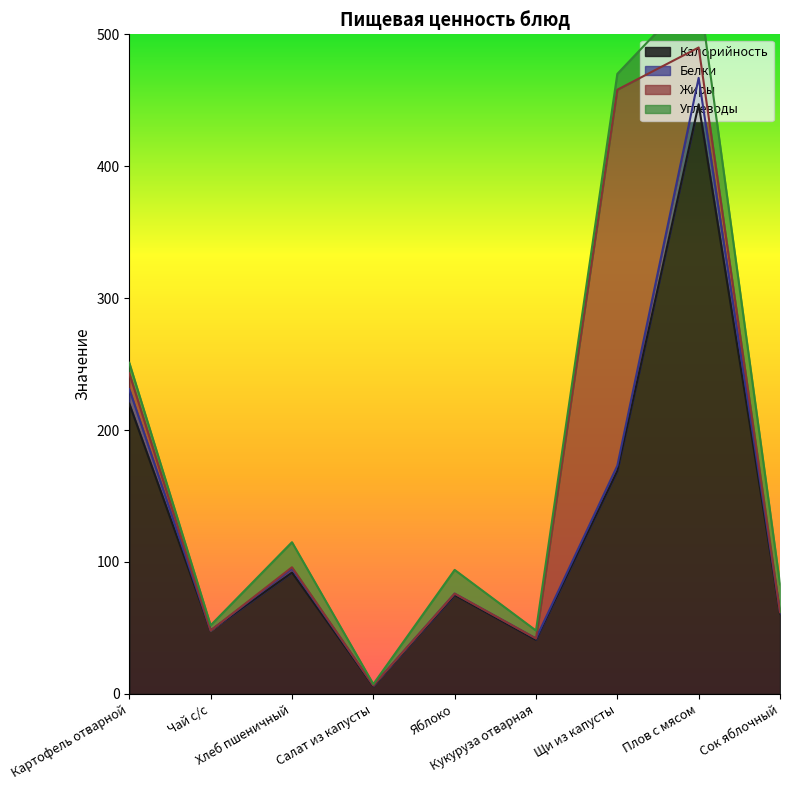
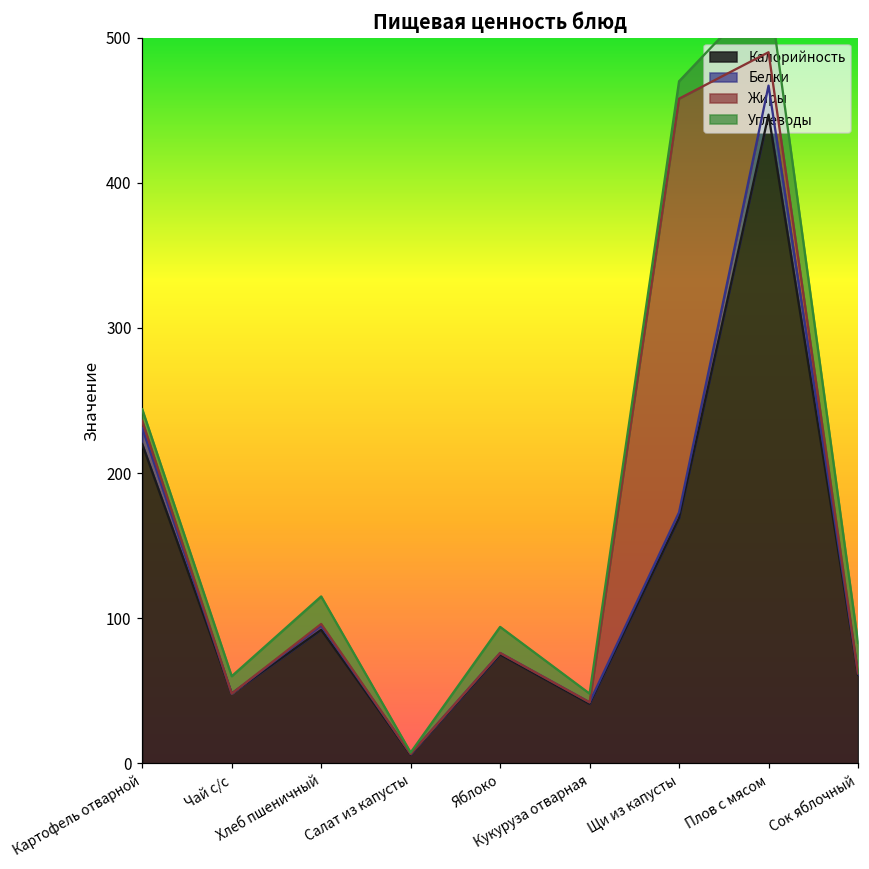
Жиры, Картофель отварной: 12 -> 5
Углеводы, Чай с/с: 4 -> 12
